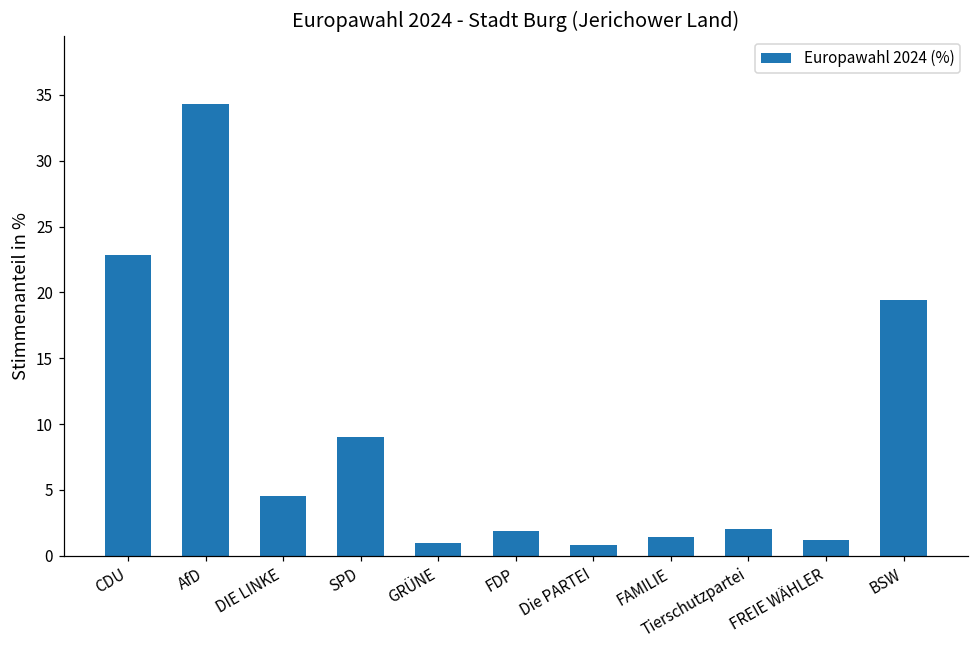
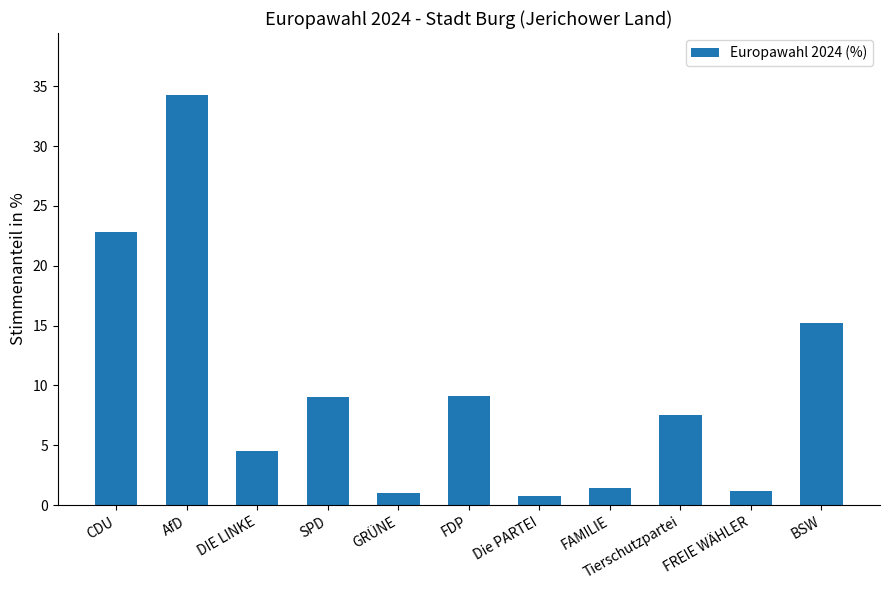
FDP: 1.9 -> 9.1
Tierschutzpartei: 2.0 -> 7.5
BSW: 19.4 -> 15.2
